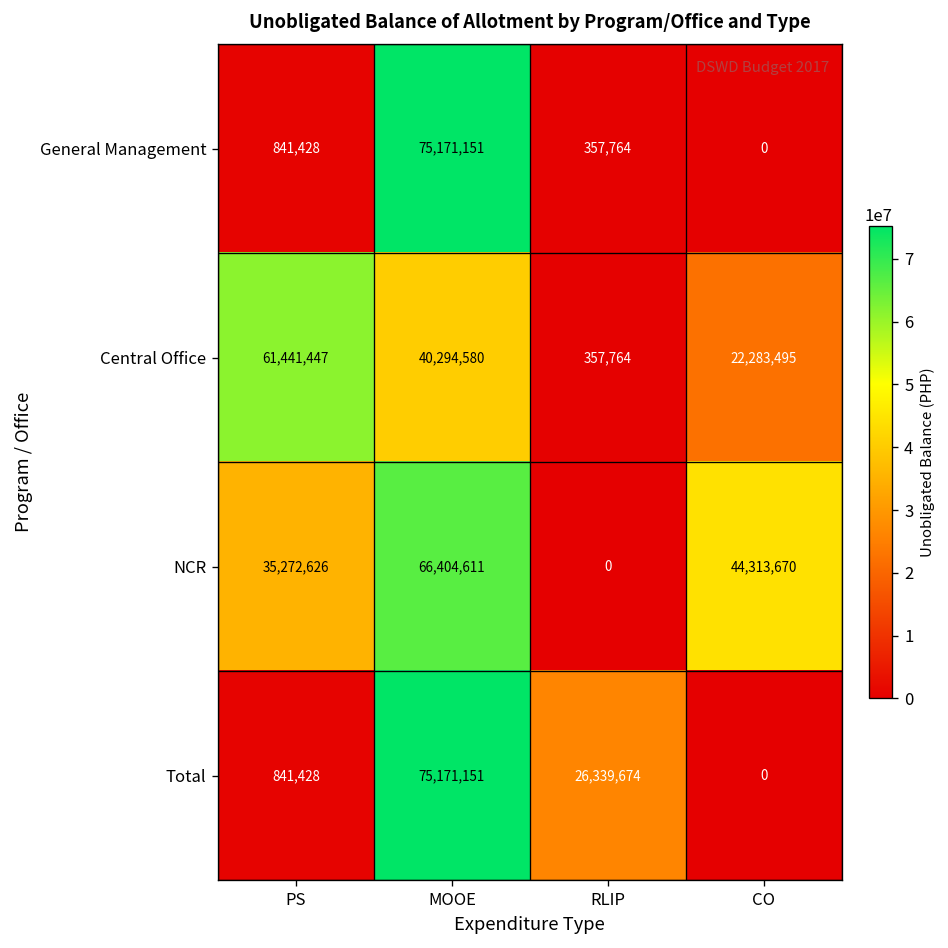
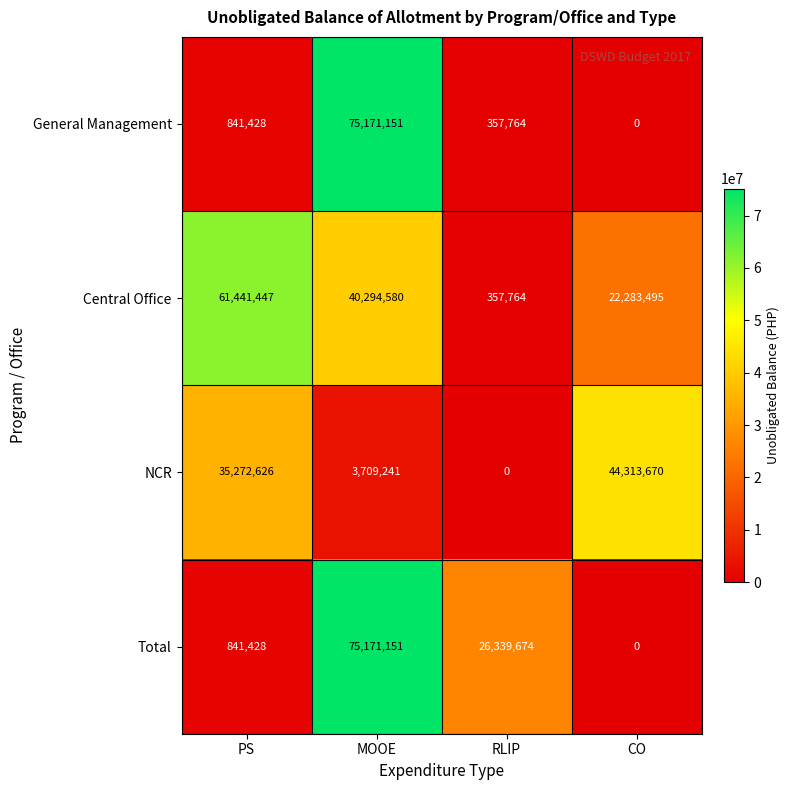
NCR, MOOE: 66,404,611 -> 3,709,241
